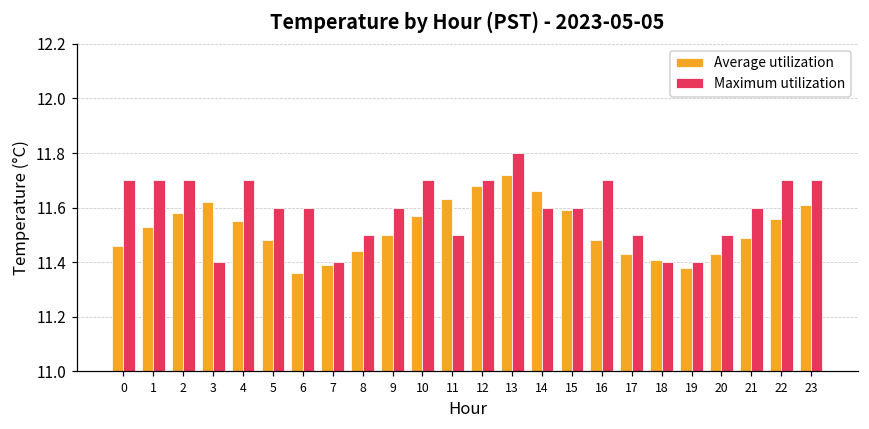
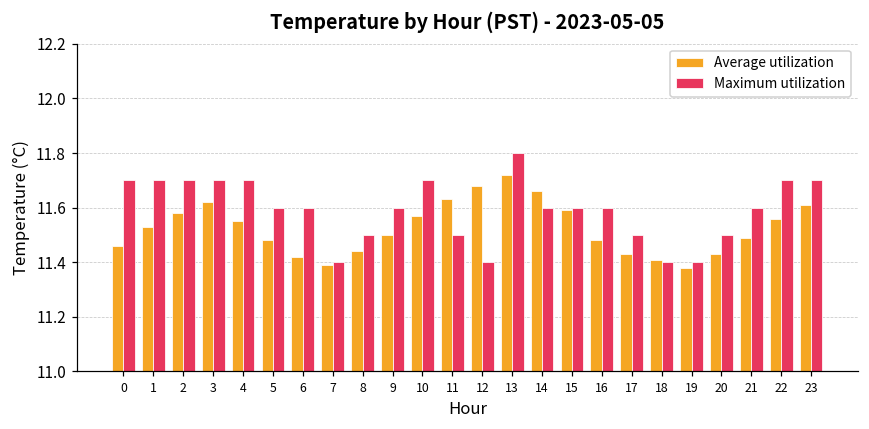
Maximum utilization, 3: 11.4 -> 11.7
Average utilization, 6: 11.36 -> 11.42
Maximum utilization, 12: 11.7 -> 11.4
Maximum utilization, 16: 11.7 -> 11.6
